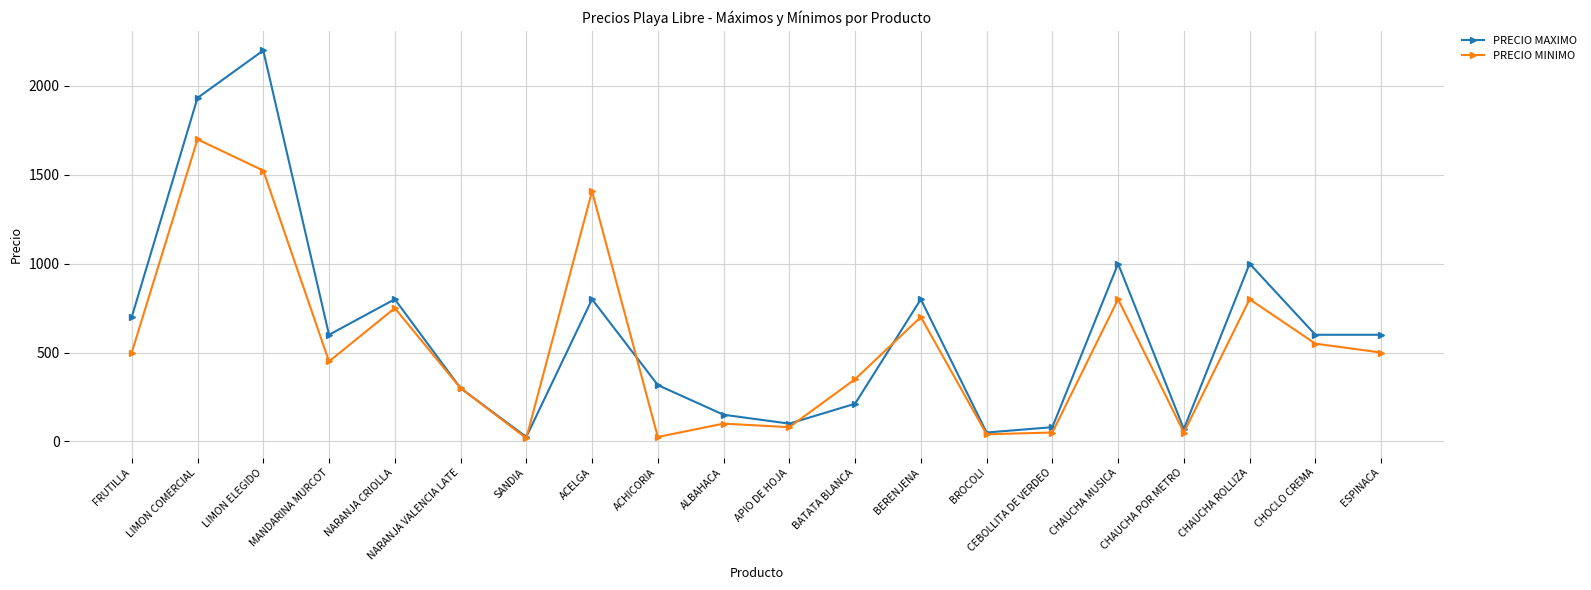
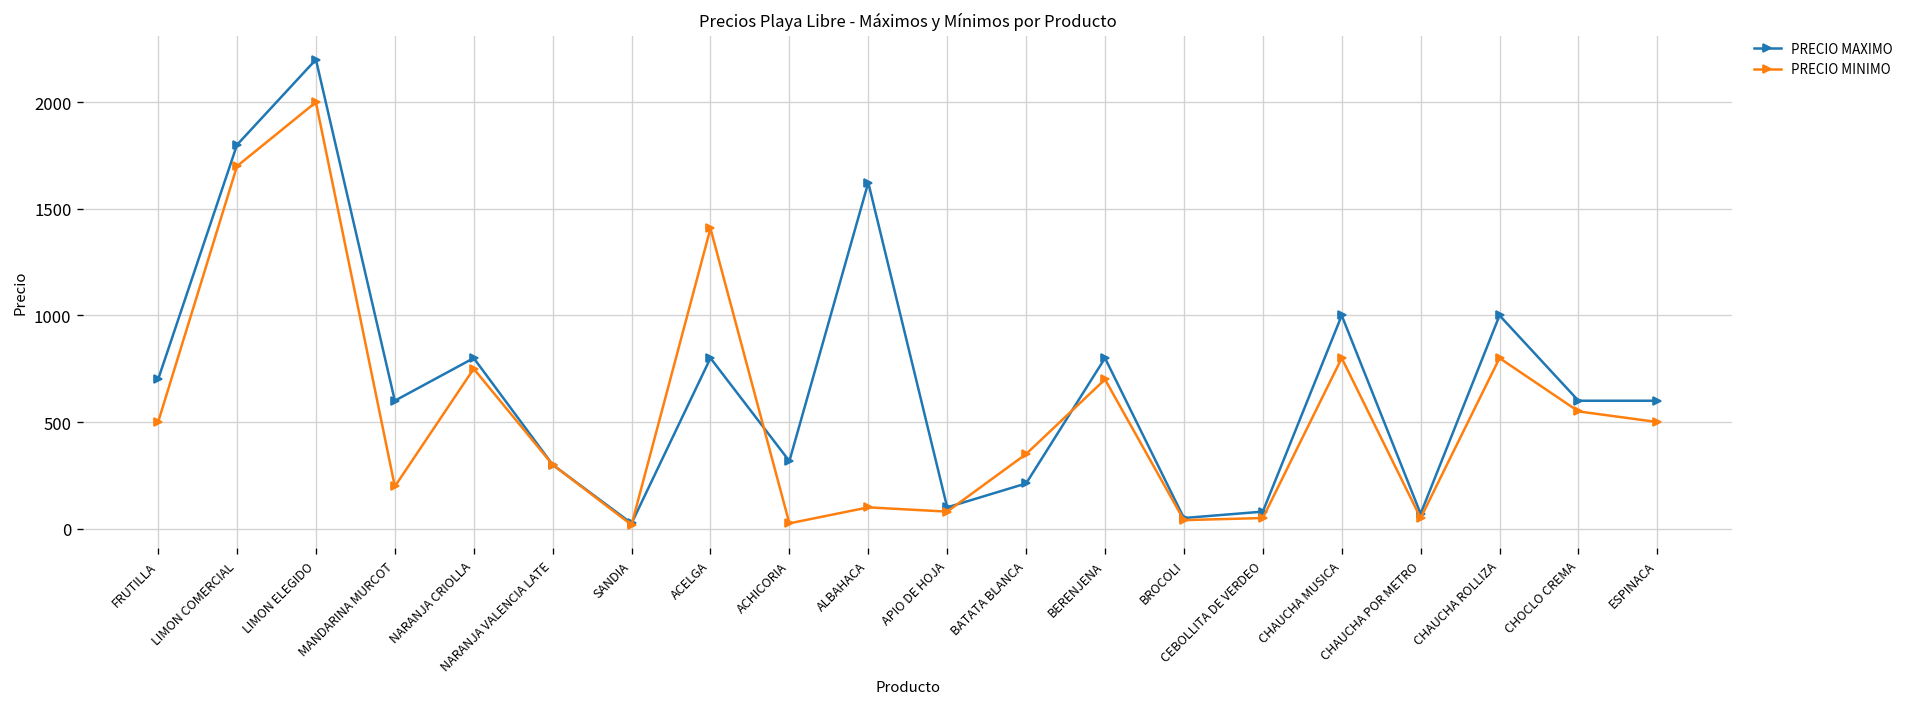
PRECIO MAXIMO, LIMON COMERCIAL: 1930 -> 1800
PRECIO MINIMO, LIMON ELEGIDO: 1520 -> 2000
PRECIO MINIMO, MANDARINA MURCOT: 450 -> 200
PRECIO MAXIMO, ALBAHACA: 150 -> 1620
